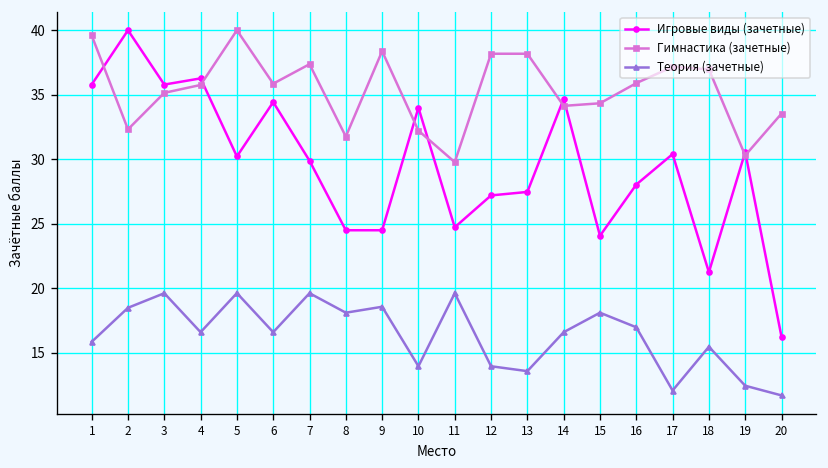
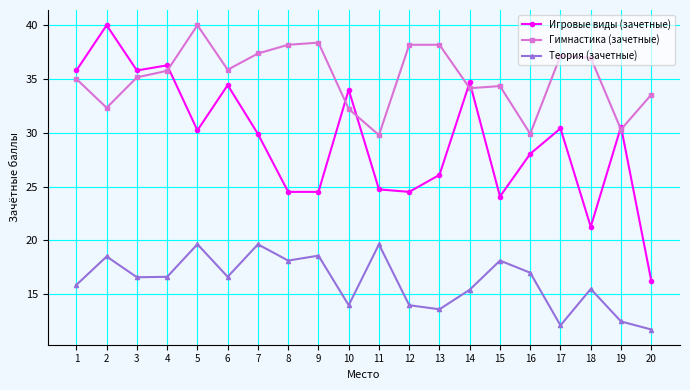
Гимнастика (зачетные), 1: 39.6 -> 35.0
Теория (зачетные), 3: 19.6 -> 16.6
Гимнастика (зачетные), 8: 31.8 -> 38.2
Игровые виды (зачетные), 12: 27.2 -> 24.5
Игровые виды (зачетные), 13: 27.5 -> 26.1
Теория (зачетные), 14: 16.6 -> 15.4
Гимнастика (зачетные), 16: 35.9 -> 29.9
